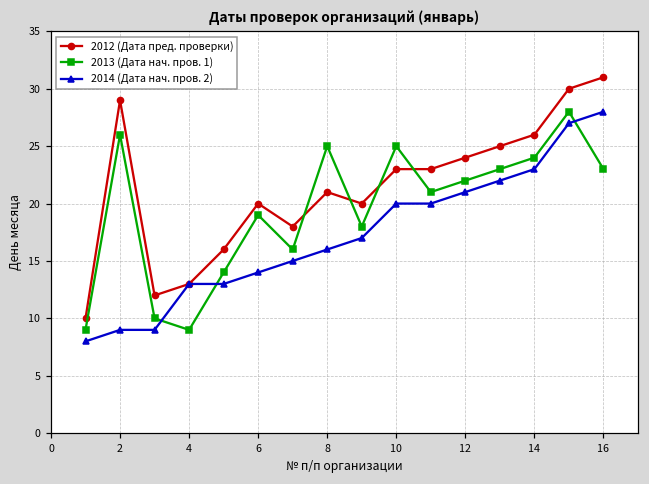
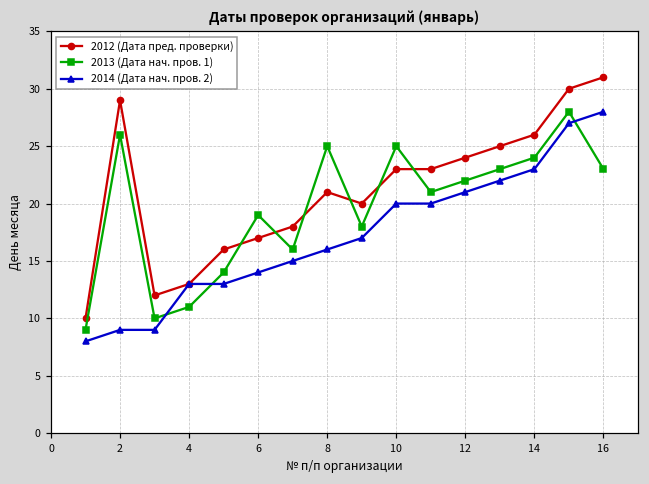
2013 (Дата нач. пров. 1), 4: 9 -> 11
2012 (Дата пред. проверки), 6: 20 -> 17
